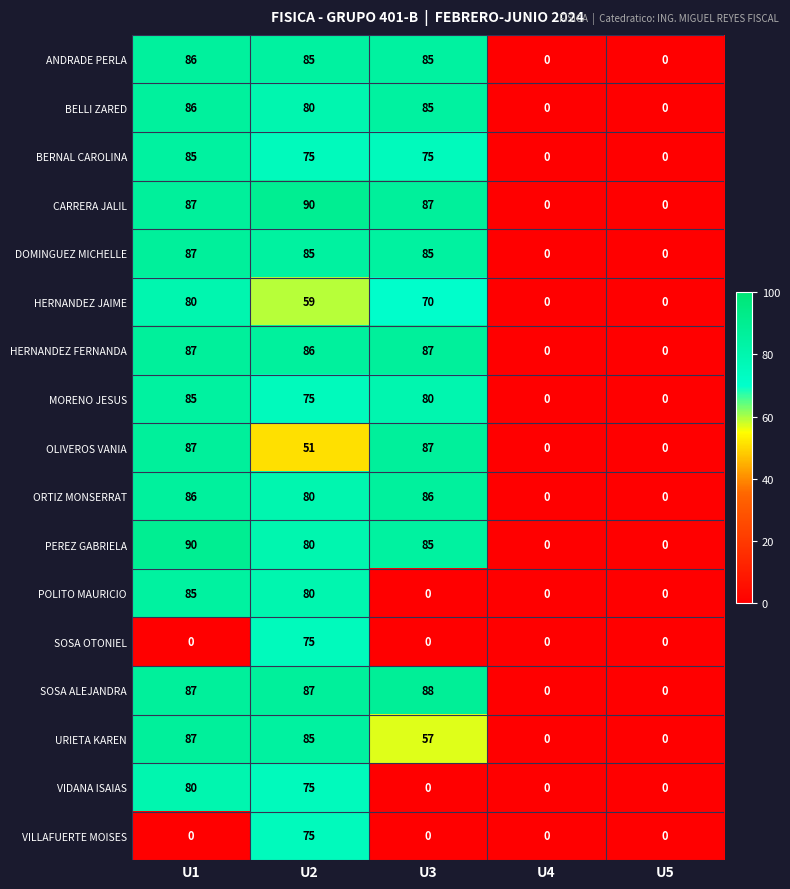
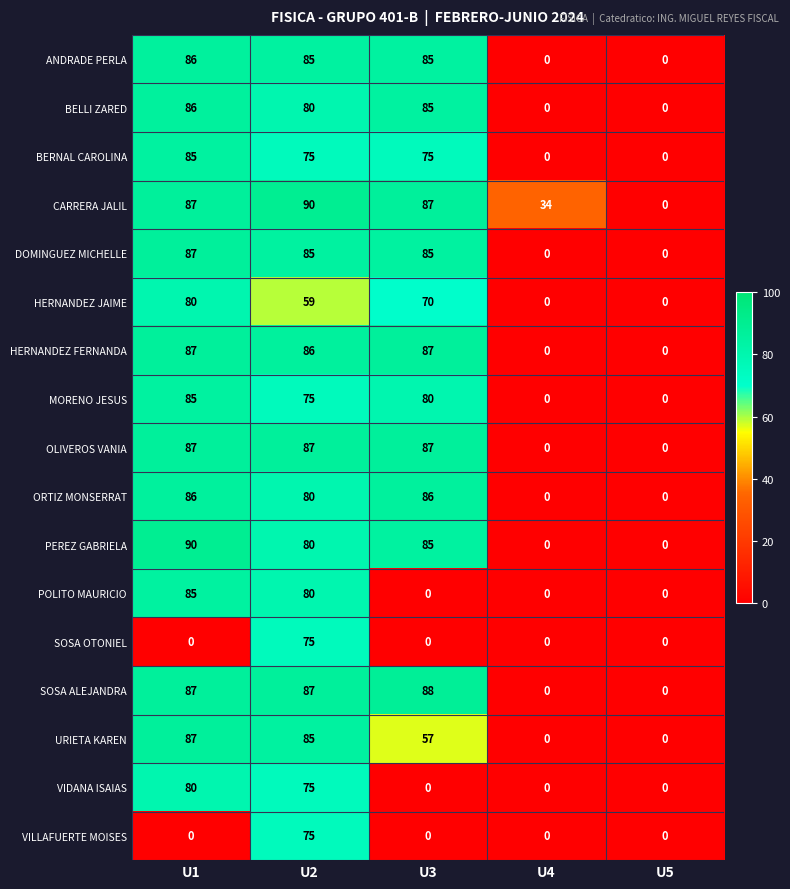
CARRERA JALIL, U4: 0 -> 34
OLIVEROS VANIA, U2: 51 -> 87
